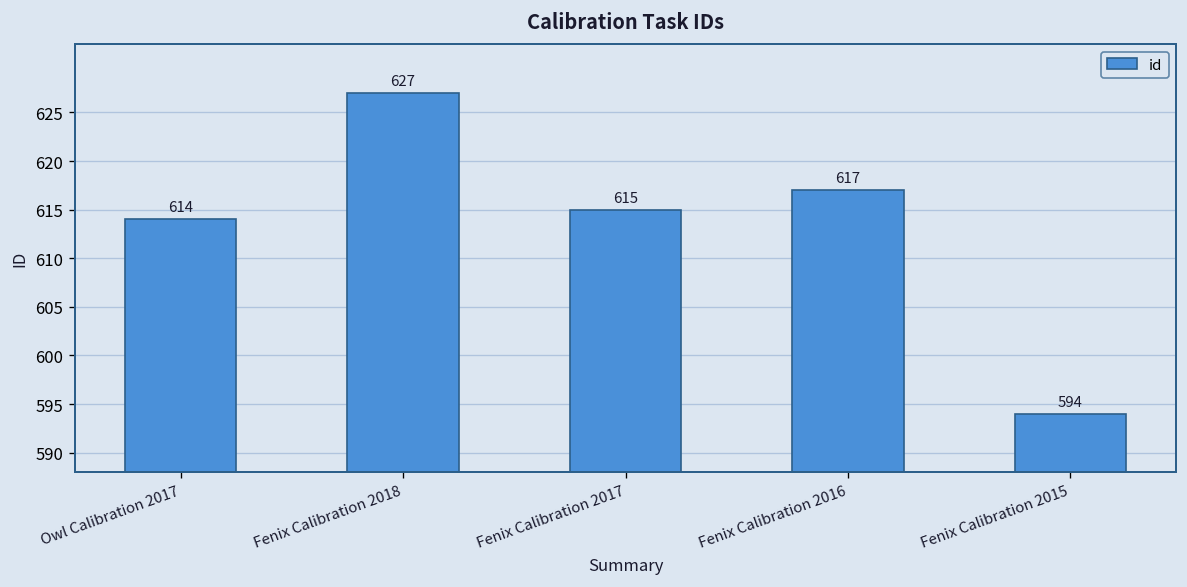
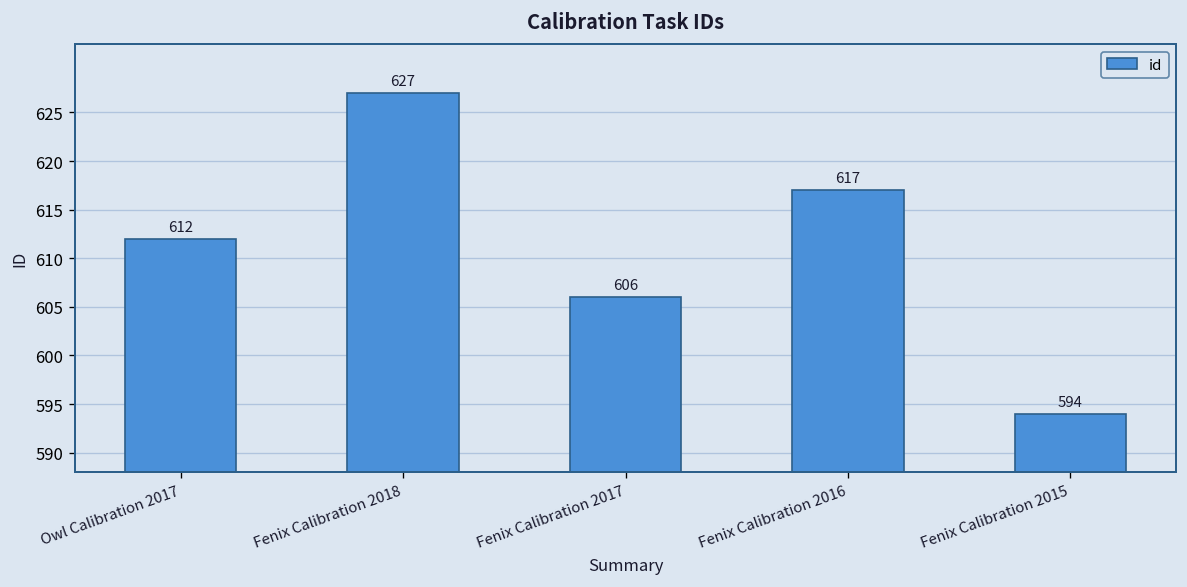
Owl Calibration 2017: 614 -> 612
Fenix Calibration 2017: 615 -> 606
